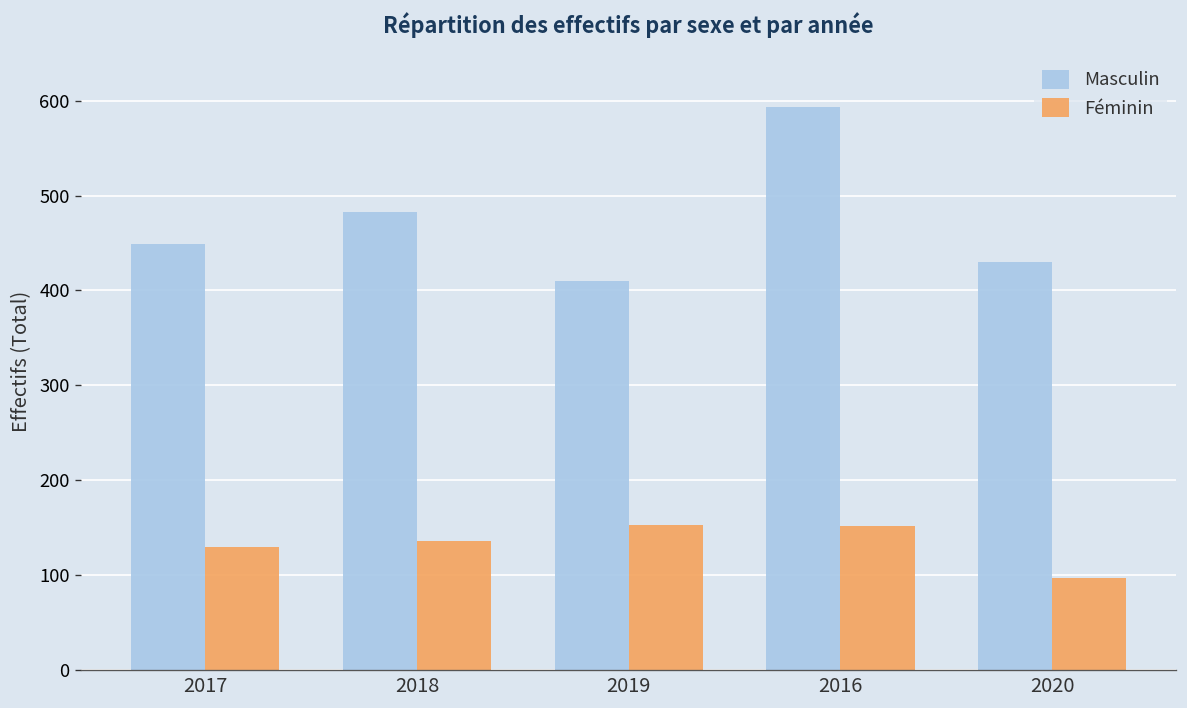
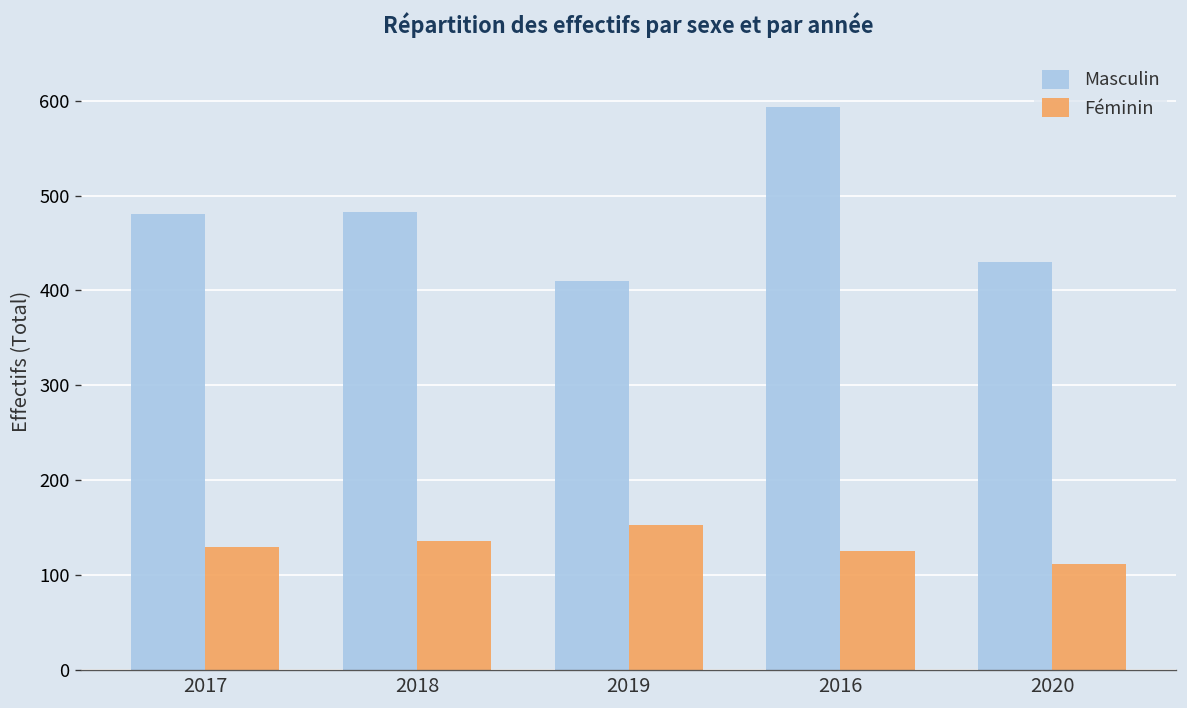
Masculin, 2017: 450 -> 480
Féminin, 2016: 150 -> 130
Féminin, 2020: 100 -> 110
